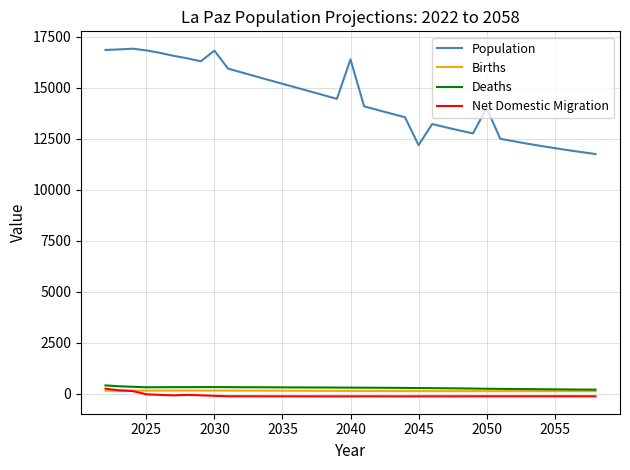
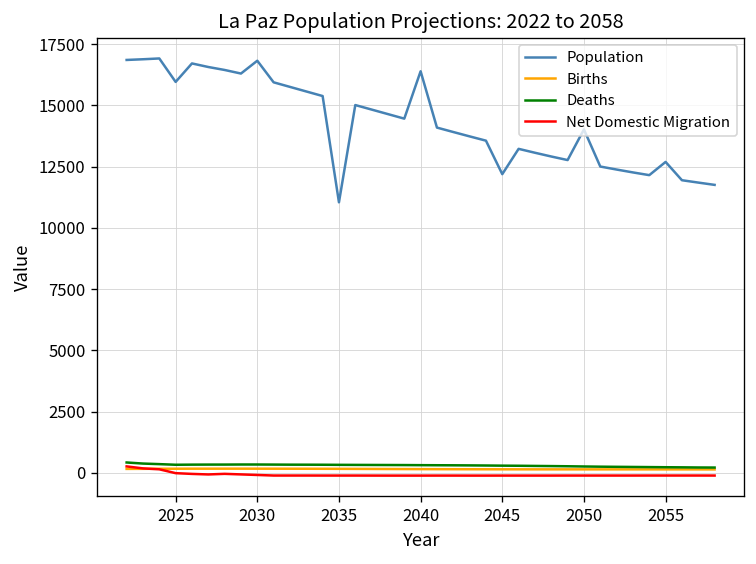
Population, 2025: 16800 -> 16000
Population, 2035: 15200 -> 11000
Population, 2055: 12000 -> 12700
